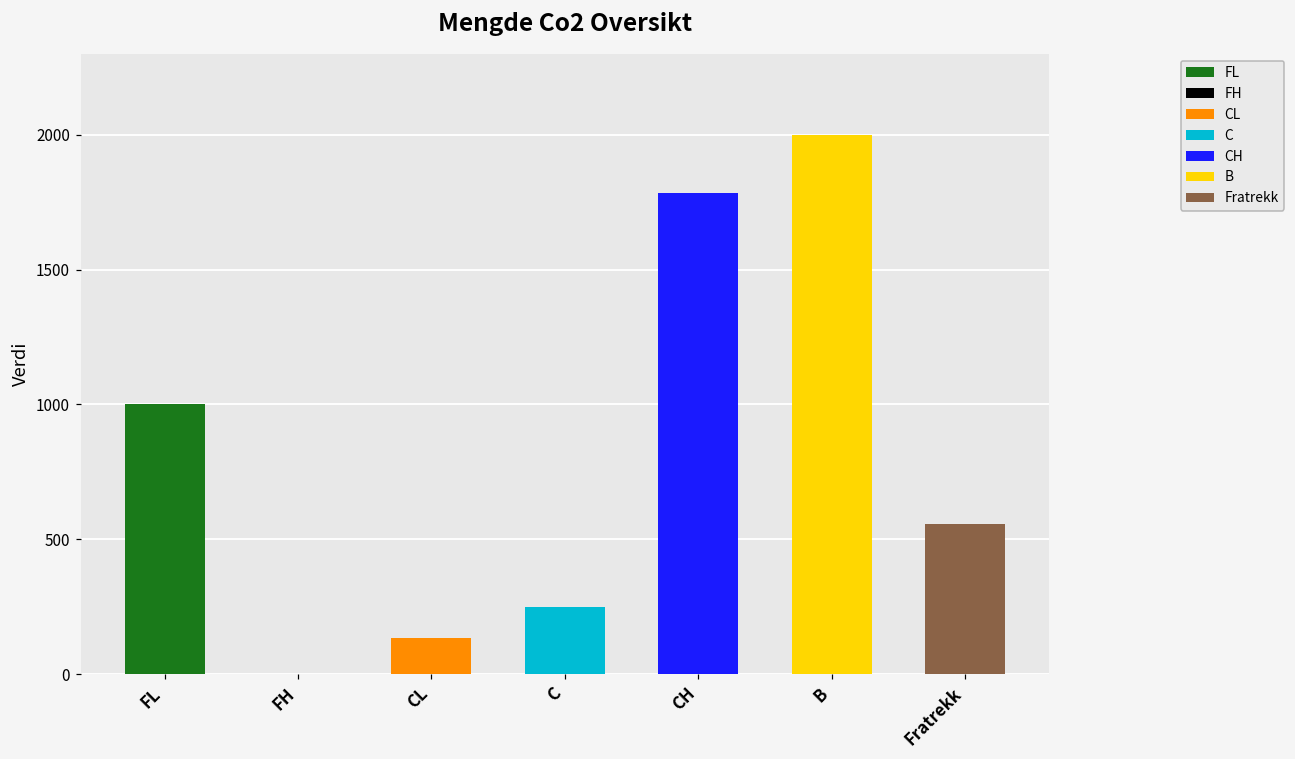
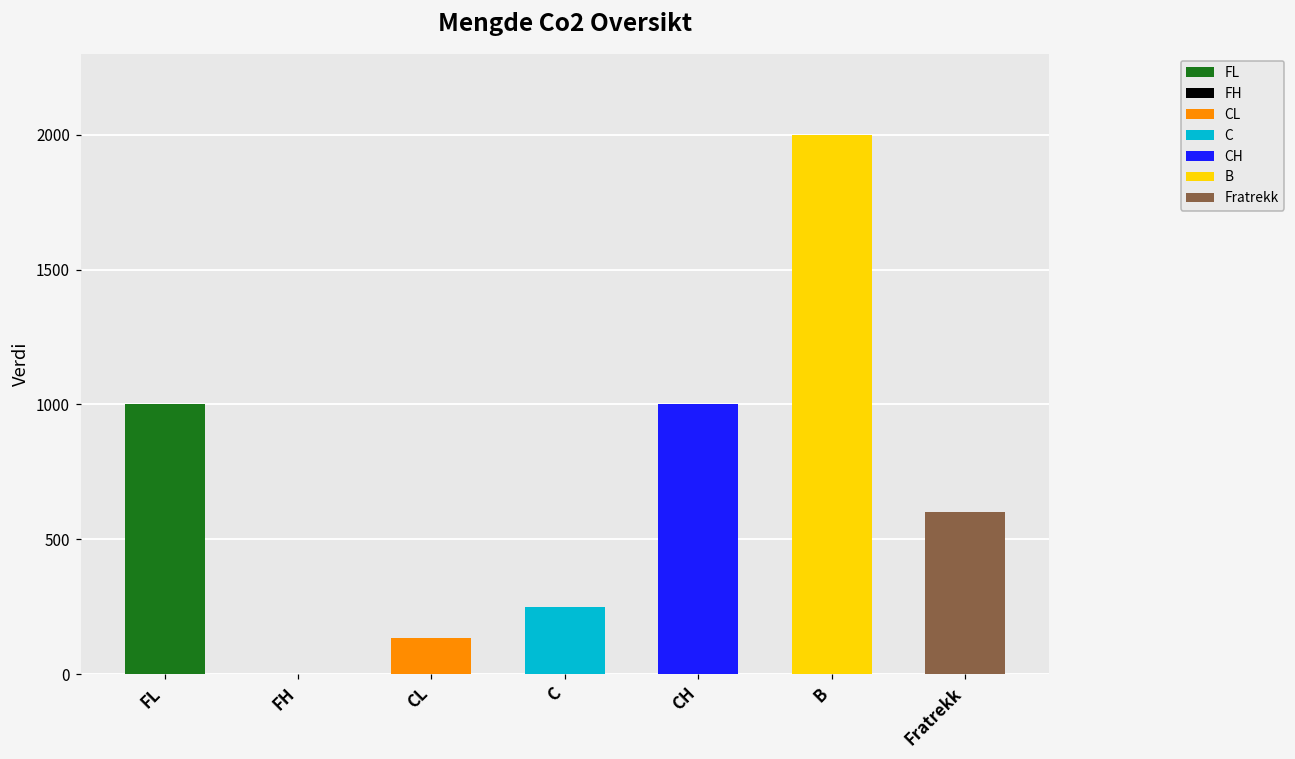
CH: 1780 -> 1000
Fratrekk: 560 -> 600
